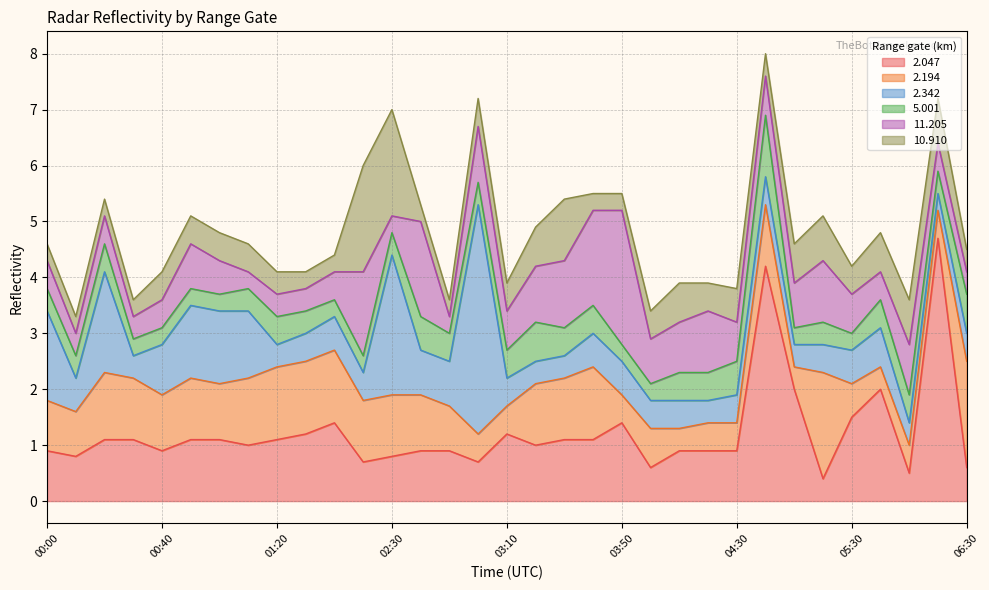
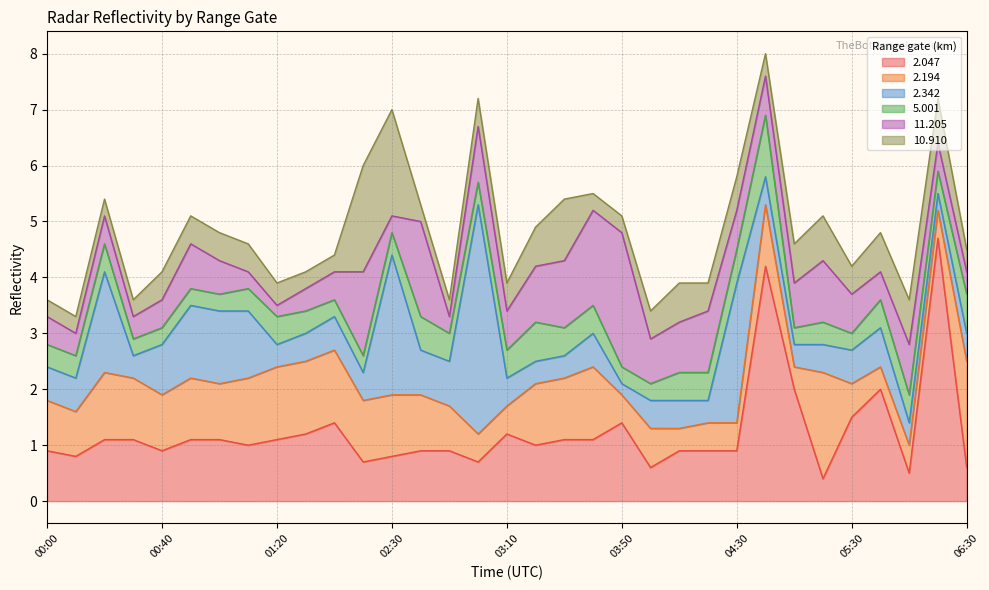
2.342, 00:00: 1.6 -> 0.6
11.205, 01:20: 0.4 -> 0.2
2.342, 03:50: 0.6 -> 0.2
2.342, 04:30: 0.5 -> 2.5
